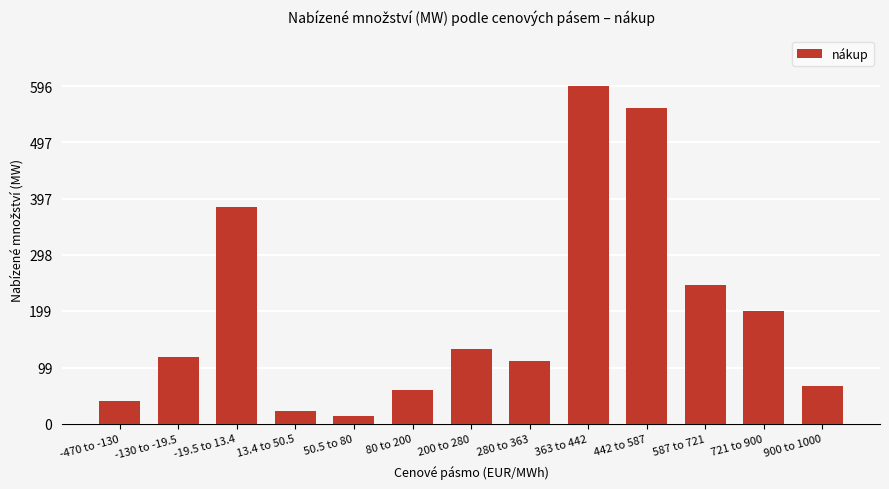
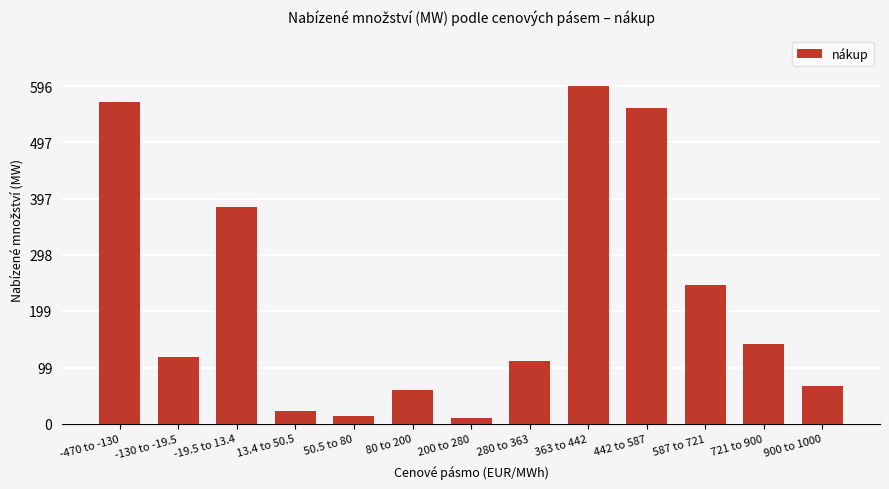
-470 to -130: 40 -> 570
200 to 280: 130 -> 10
721 to 900: 200 -> 140
